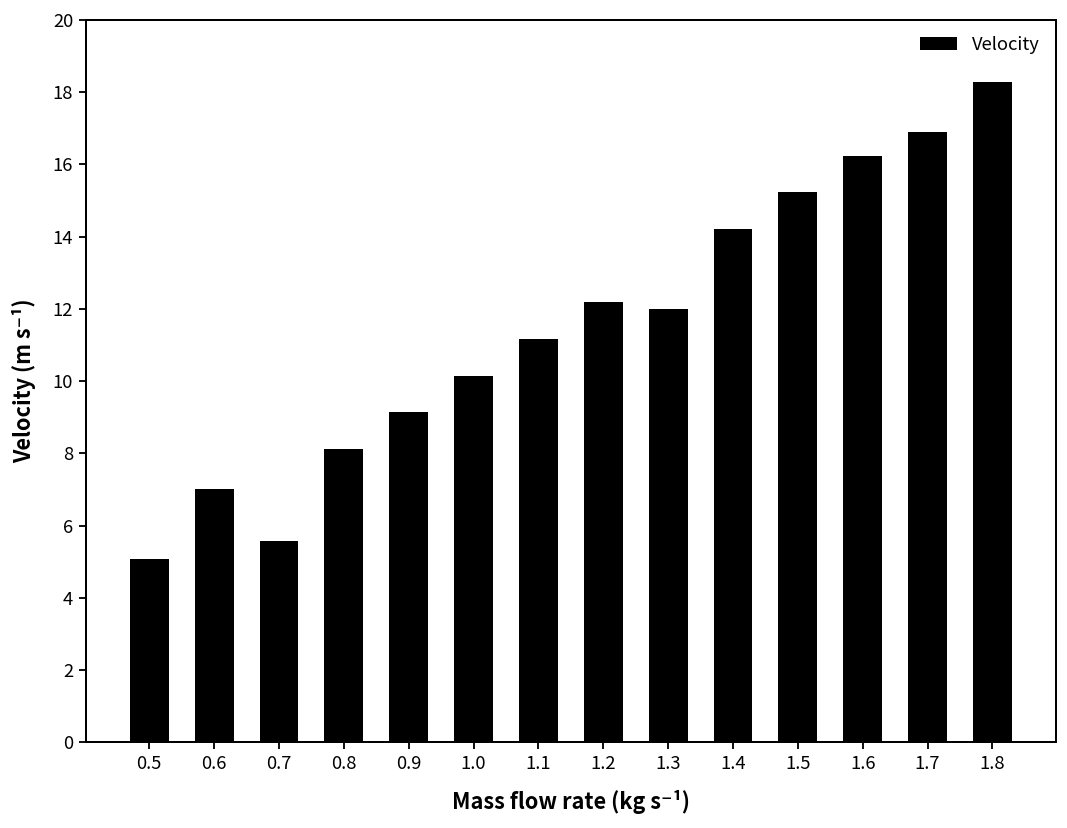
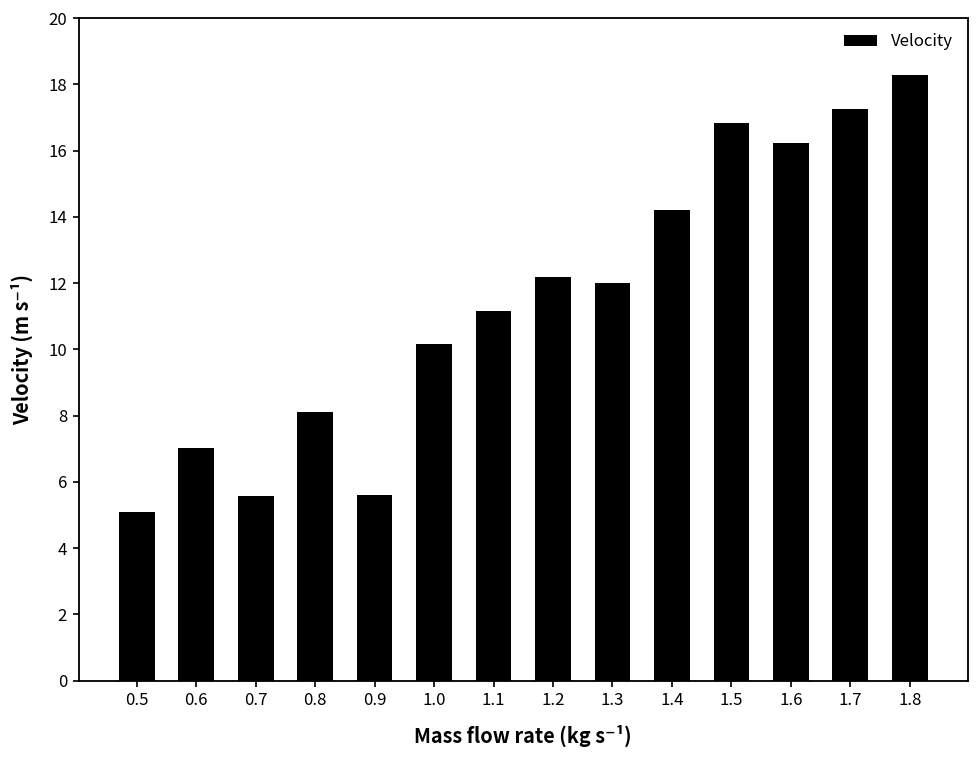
0.9: 9.1 -> 5.6
1.5: 15.2 -> 16.8
1.7: 16.9 -> 17.3
